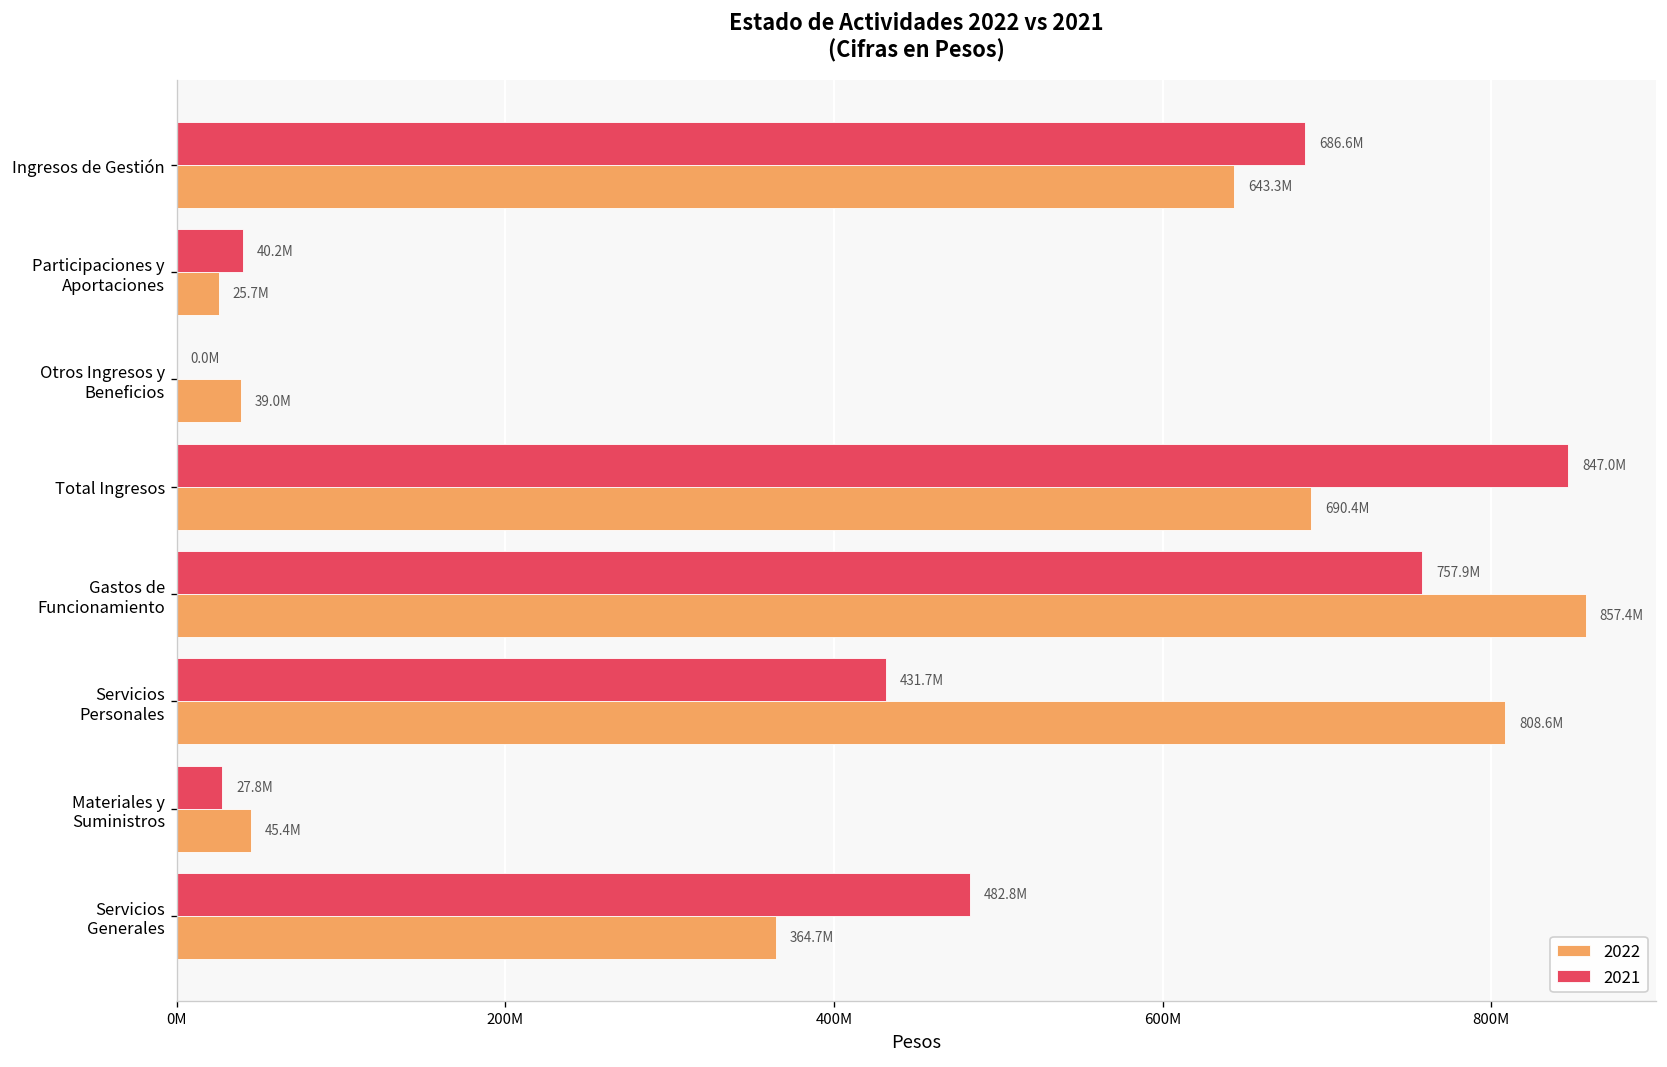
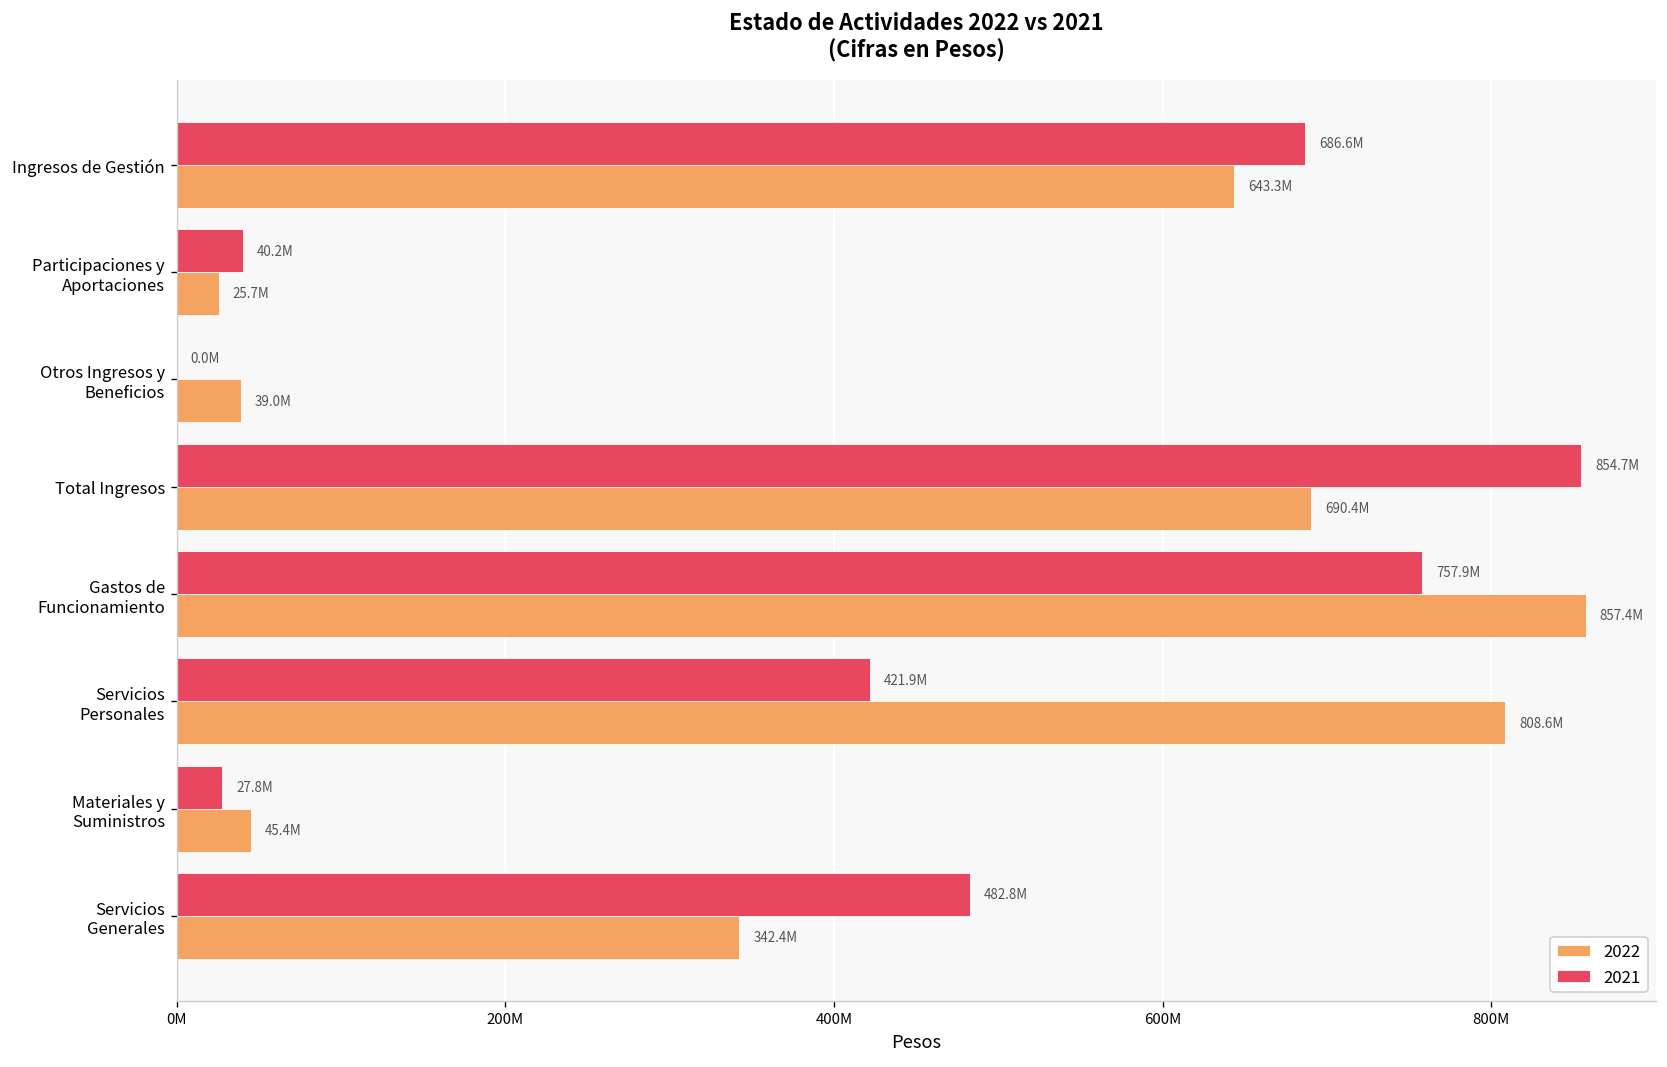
2021, Total Ingresos: 847.0M -> 854.7M
2021, Servicios Personales: 431.7M -> 421.9M
2022, Servicios Generales: 364.7M -> 342.4M
